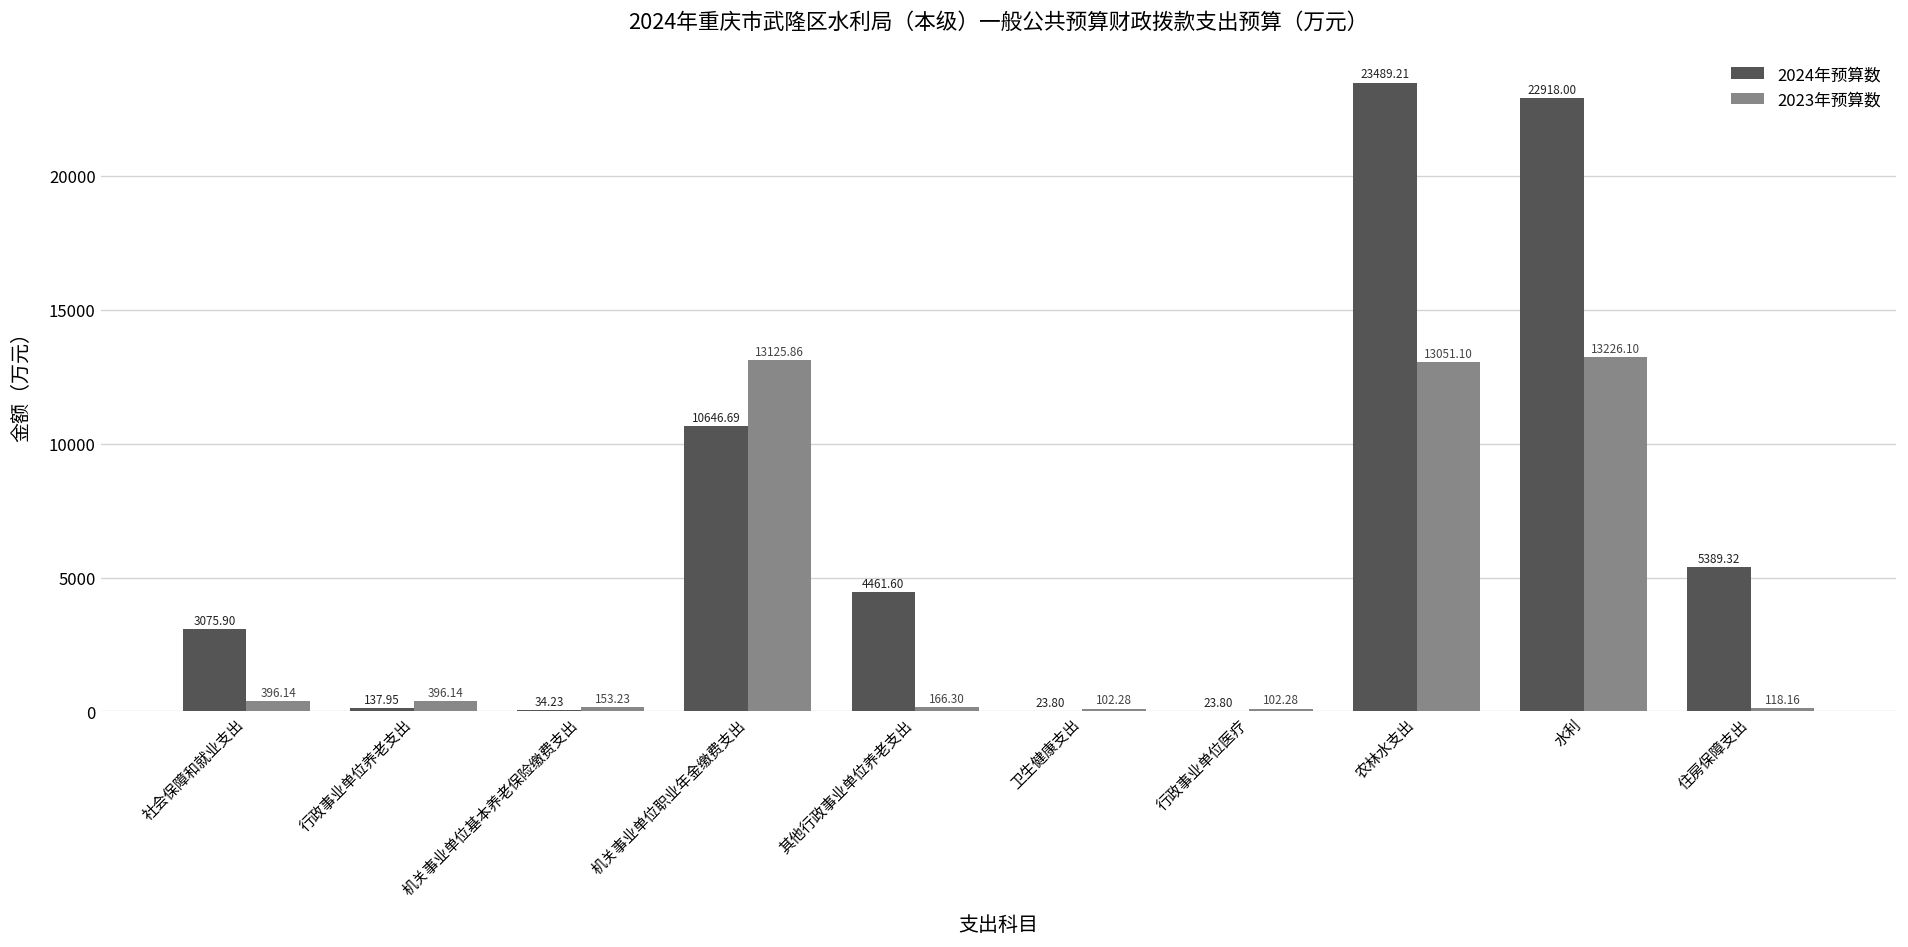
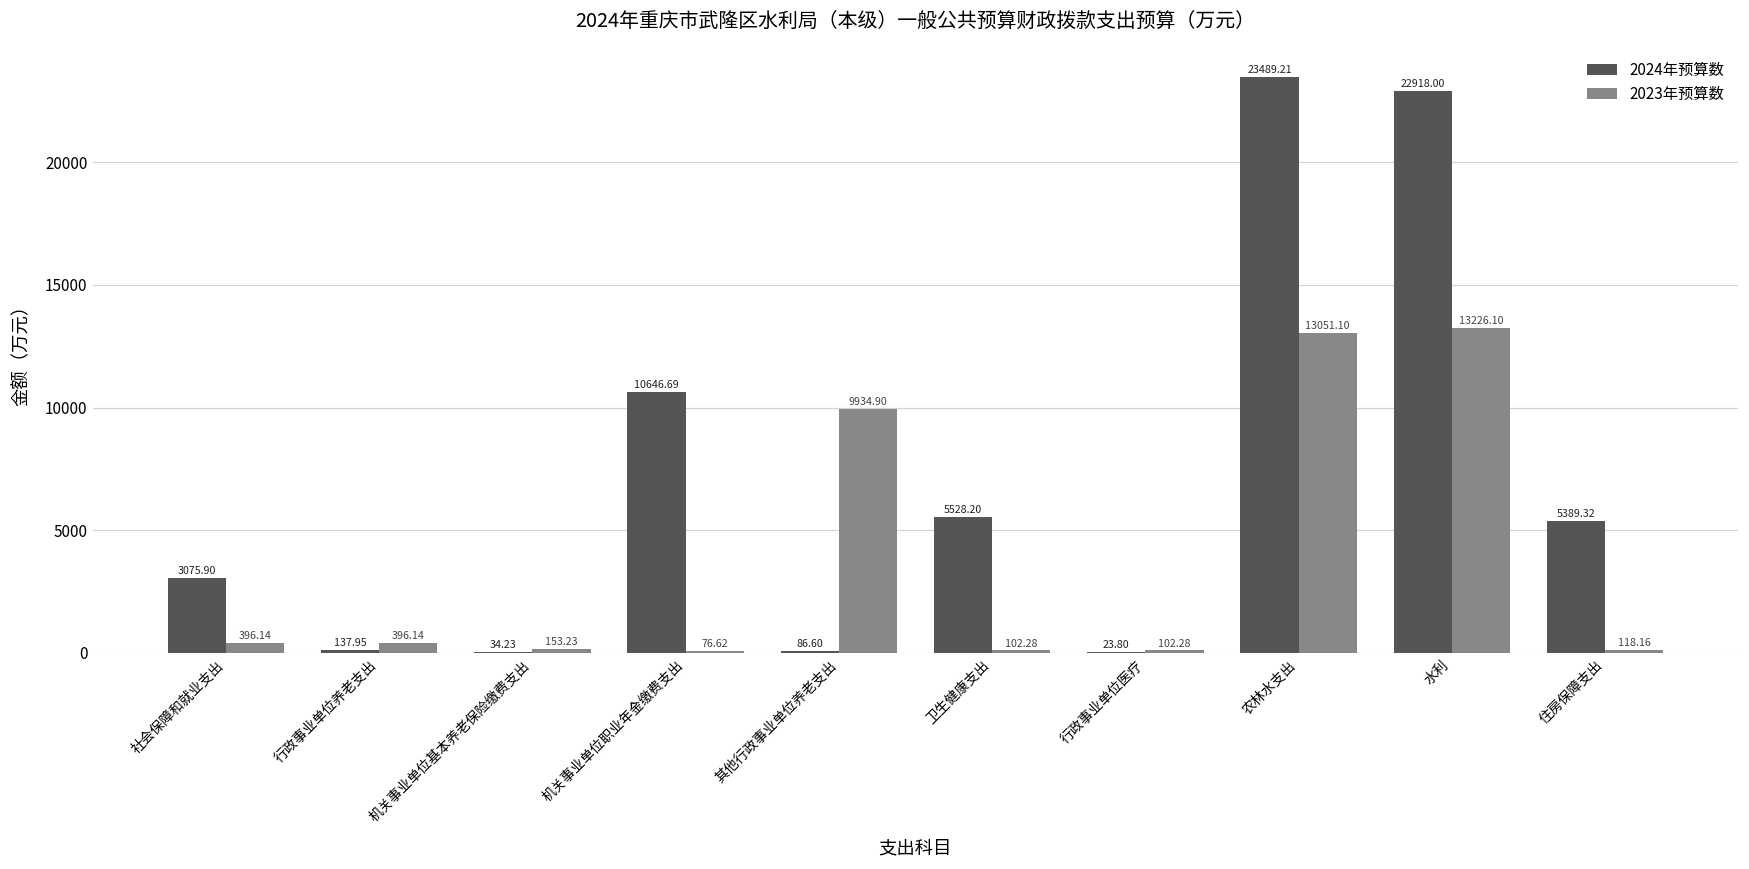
2023年预算数, 机关事业单位职业年金缴费支出: 13125.86 -> 76.62
2024年预算数, 其他行政事业单位养老支出: 4461.60 -> 86.60
2023年预算数, 其他行政事业单位养老支出: 166.30 -> 9934.90
2024年预算数, 卫生健康支出: 23.80 -> 5528.20
